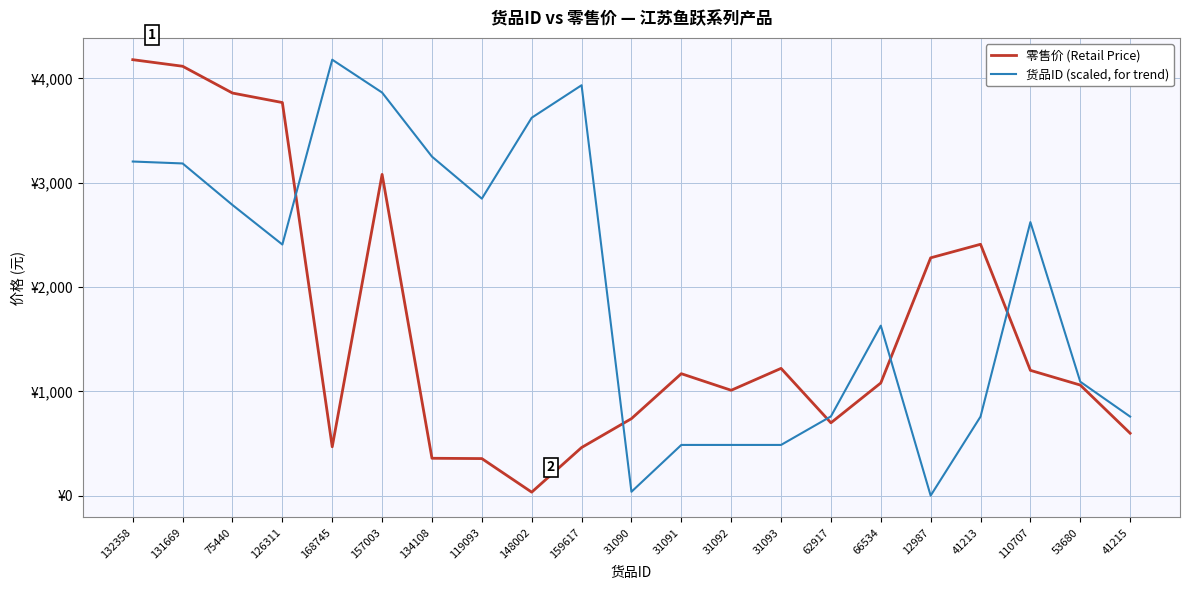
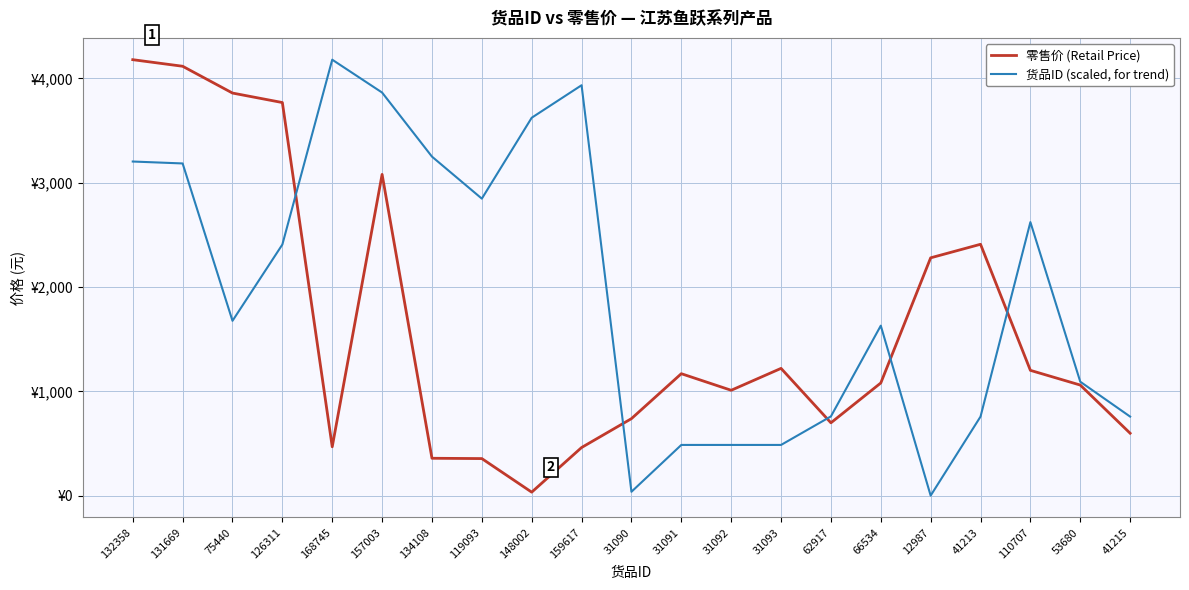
货品ID (scaled, for trend), 75440: ¥2,790 -> ¥1,680
